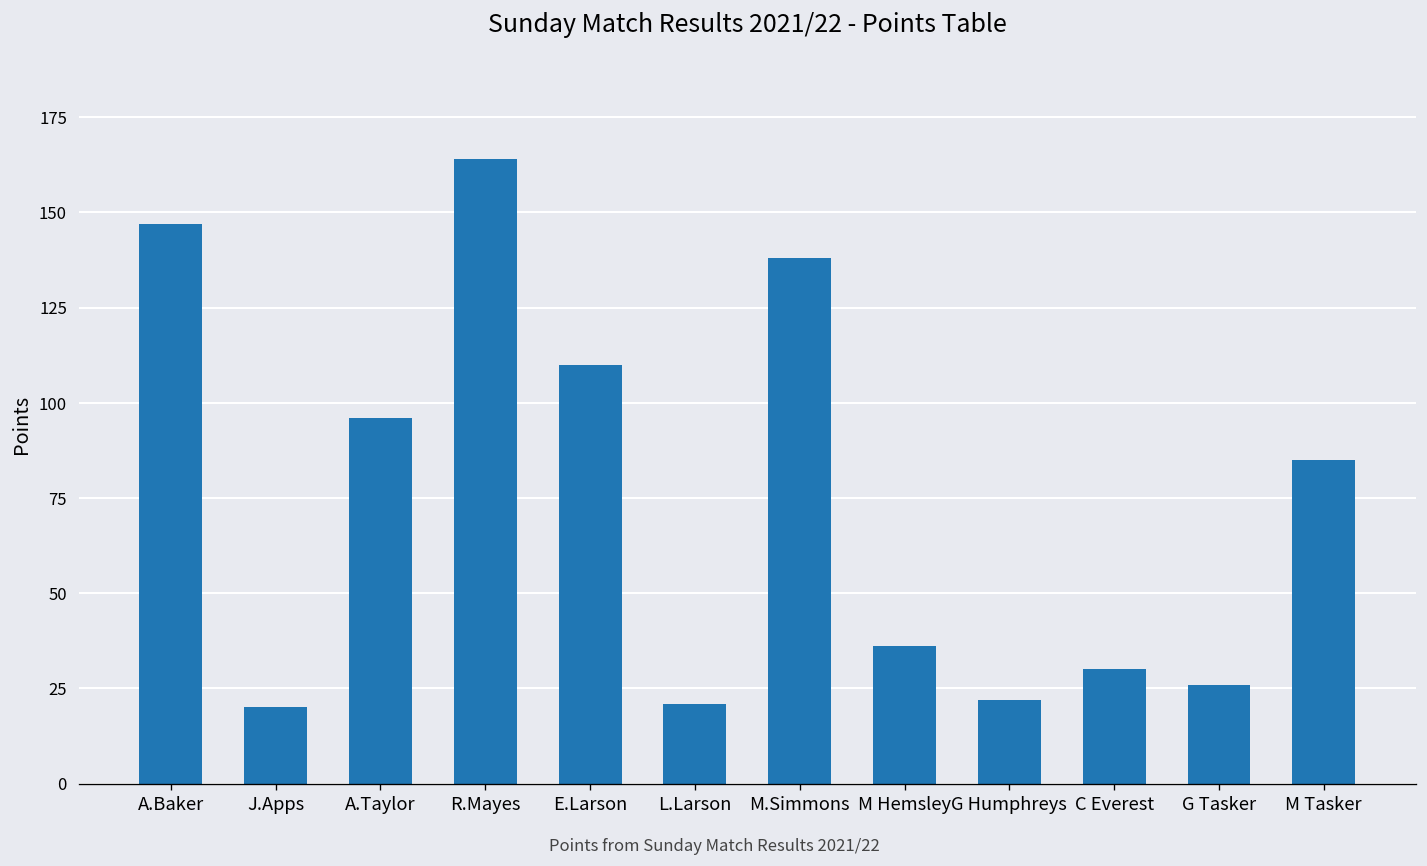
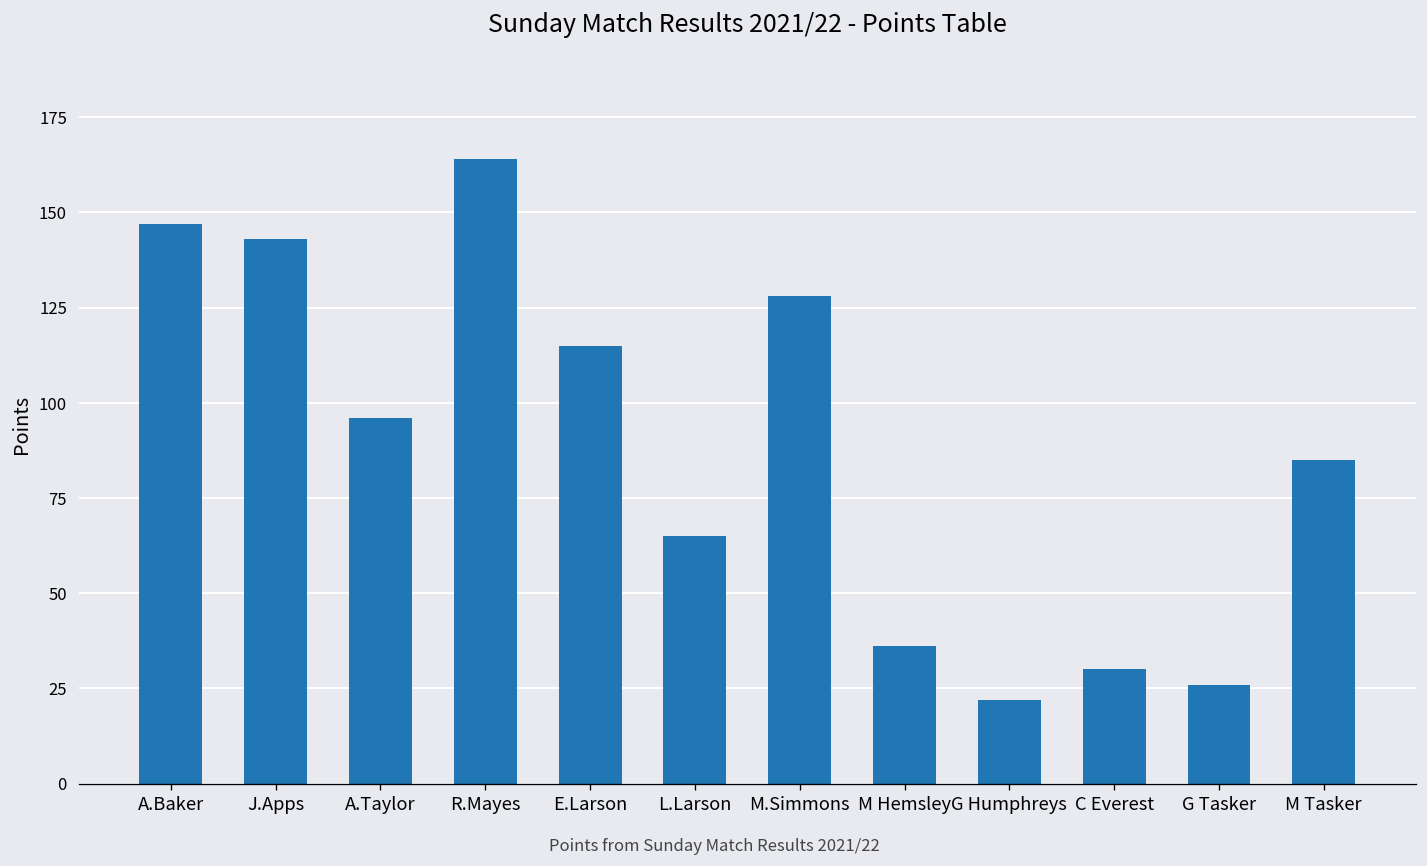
J.Apps: 20 -> 143
E.Larson: 110 -> 115
L.Larson: 21 -> 65
M.Simmons: 138 -> 128
